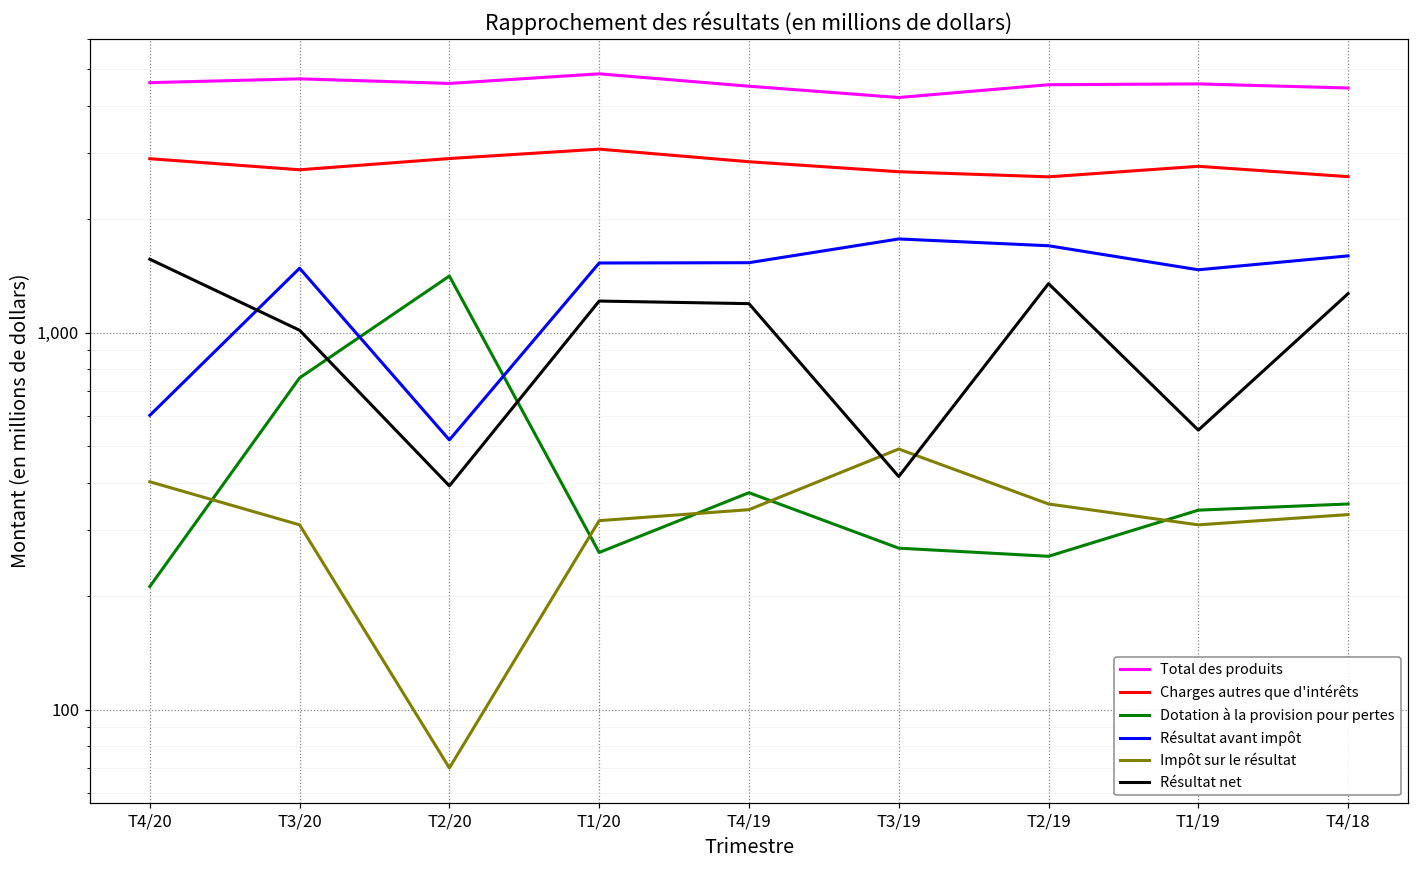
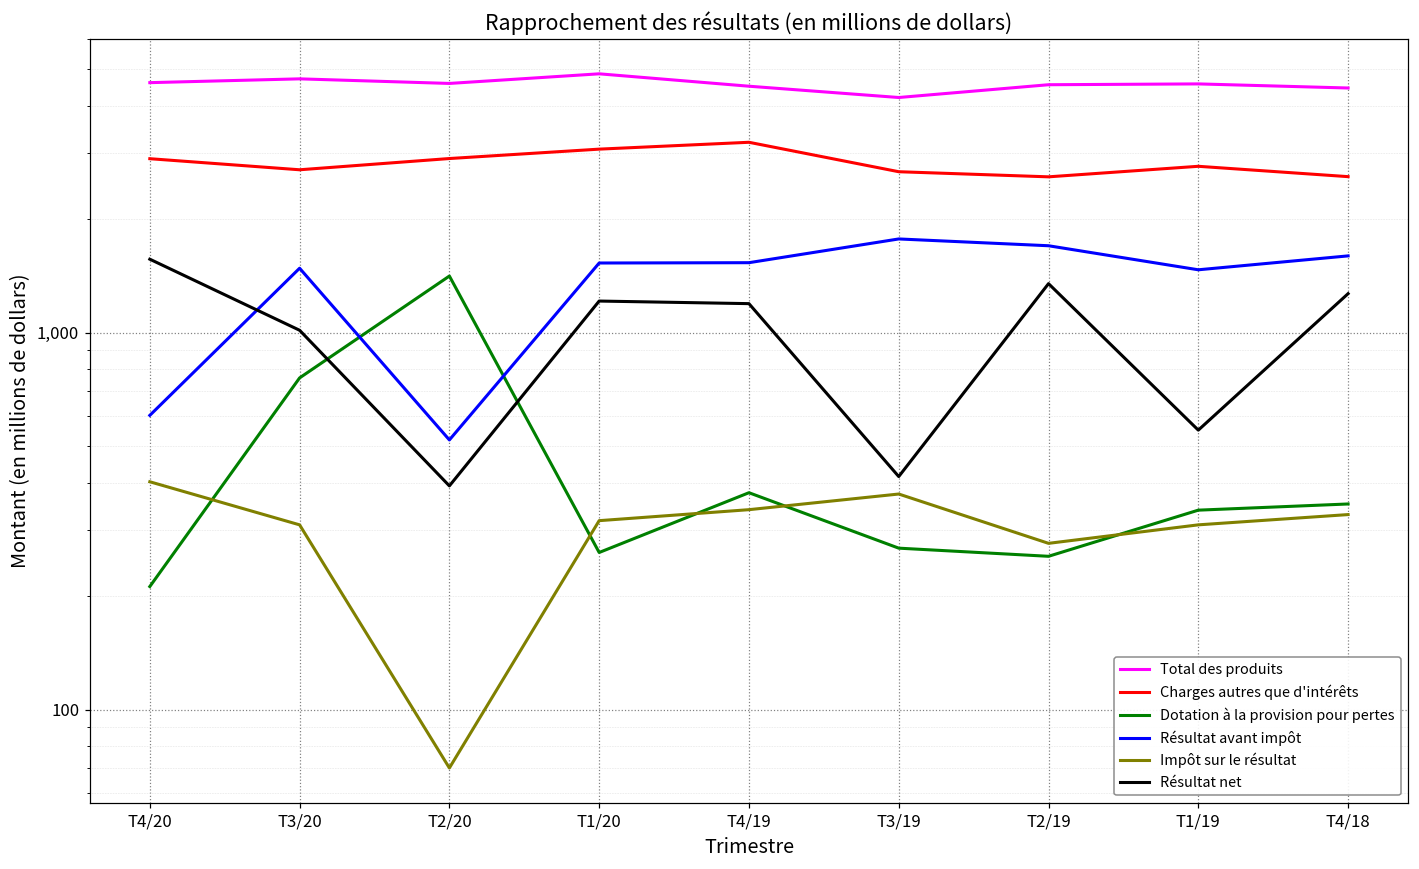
Charges autres que d'intérêts, T4/19: 2,800 -> 3,200
Impôt sur le résultat, T3/19: 490 -> 370
Impôt sur le résultat, T2/19: 350 -> 280
